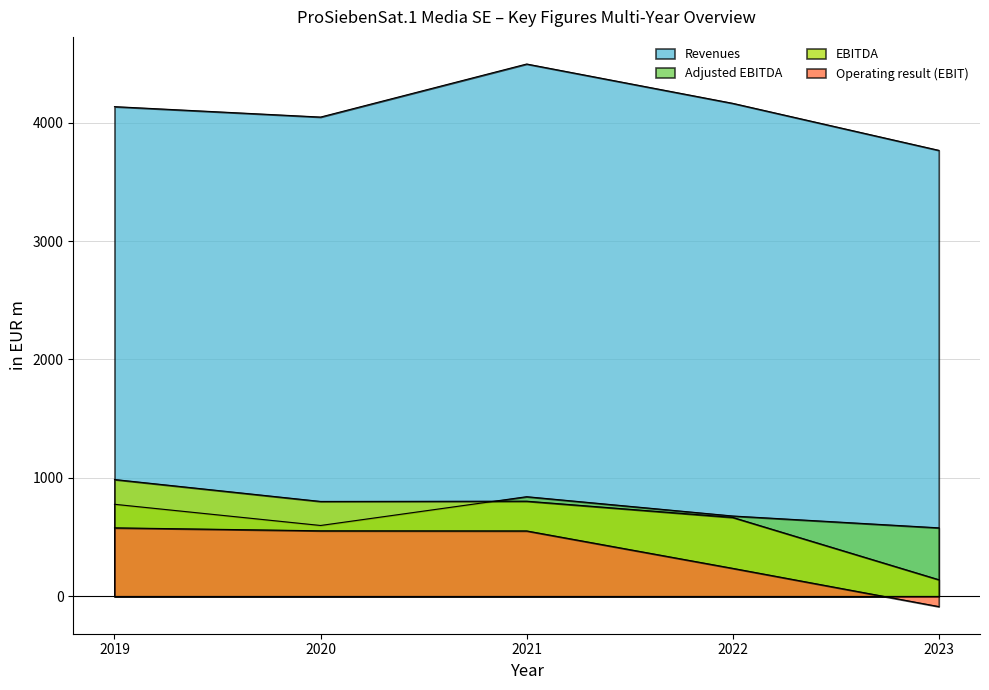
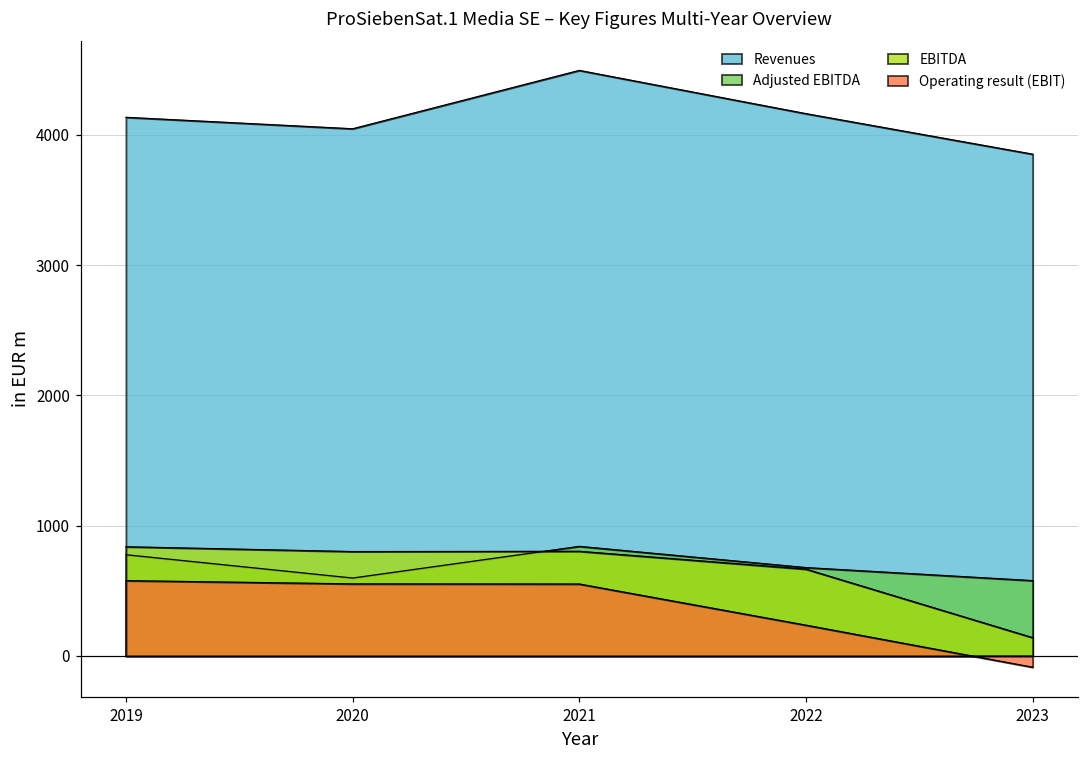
EBITDA, 2019: 990 -> 840
Revenues, 2023: 3770 -> 3850
